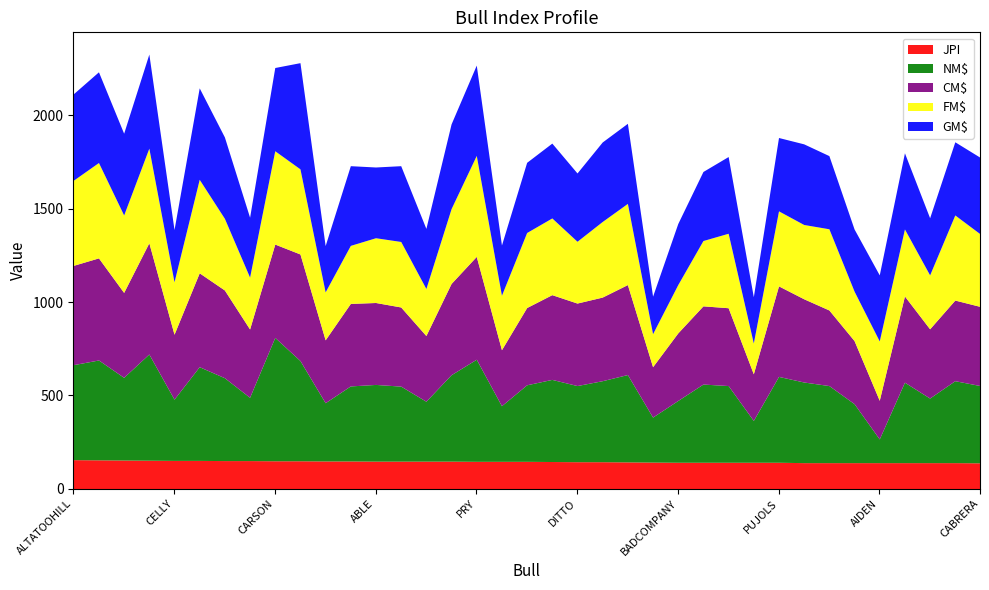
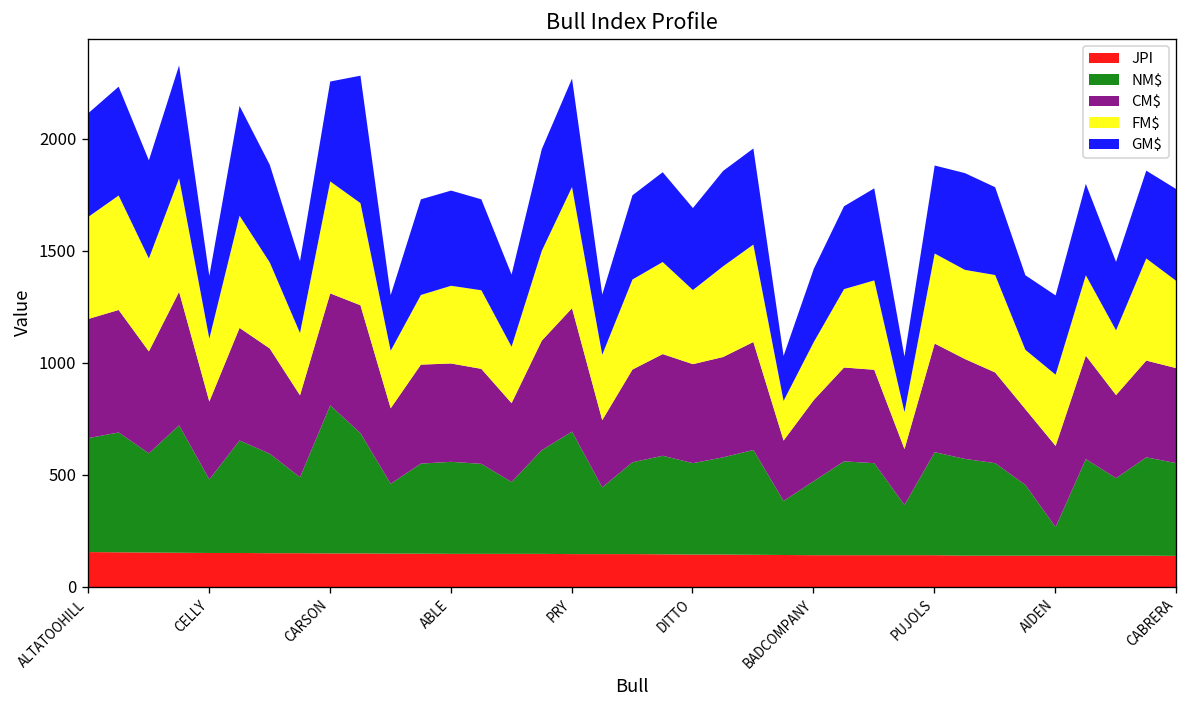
GM$, ABLE: 380 -> 430
CM$, AIDEN: 210 -> 360
